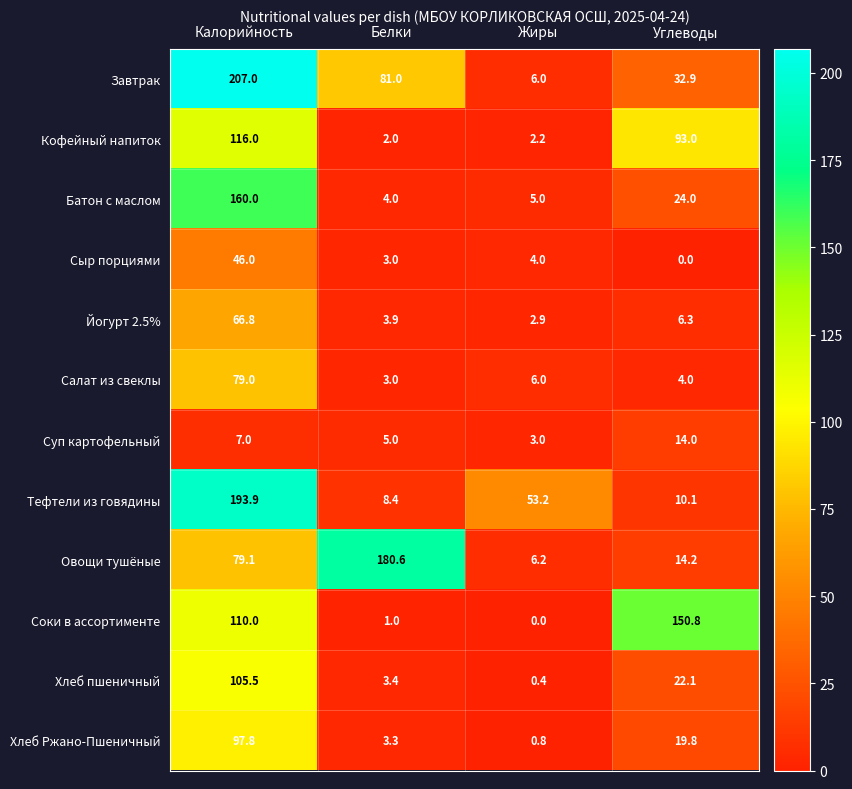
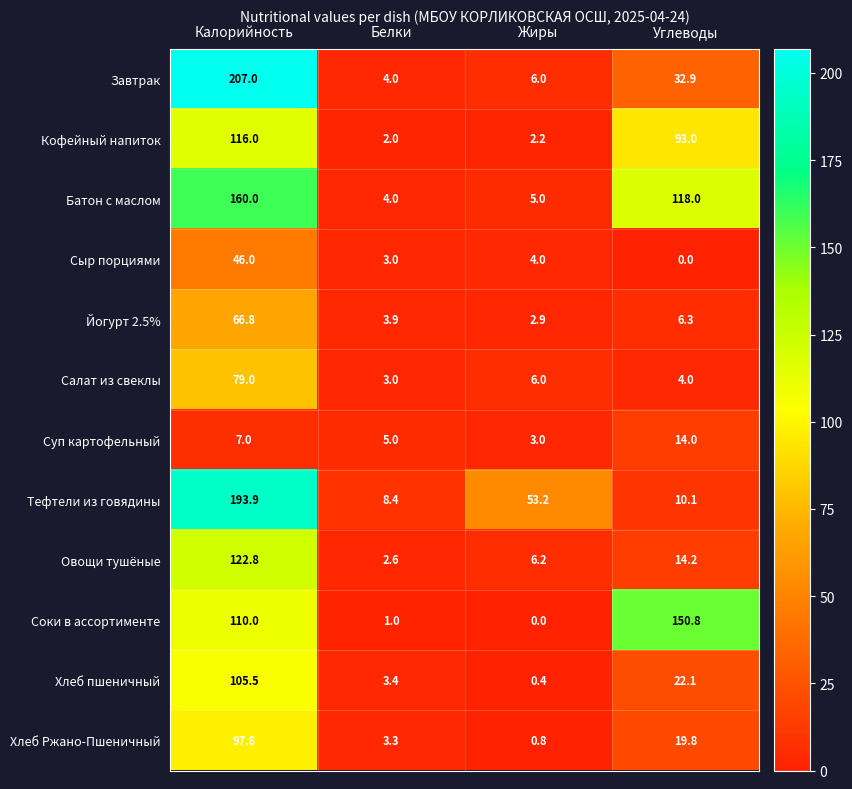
Завтрак, Белки: 81.0 -> 4.0
Батон с маслом, Углеводы: 24.0 -> 118.0
Овощи тушёные, Калорийность: 79.1 -> 122.8
Овощи тушёные, Белки: 180.6 -> 2.6
